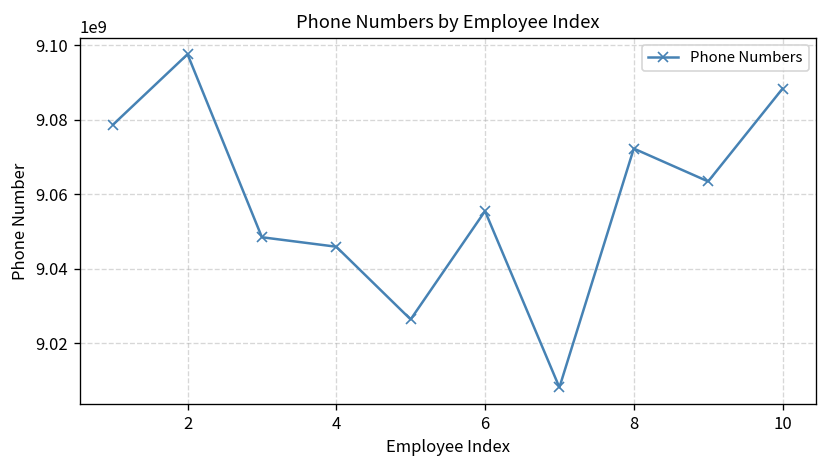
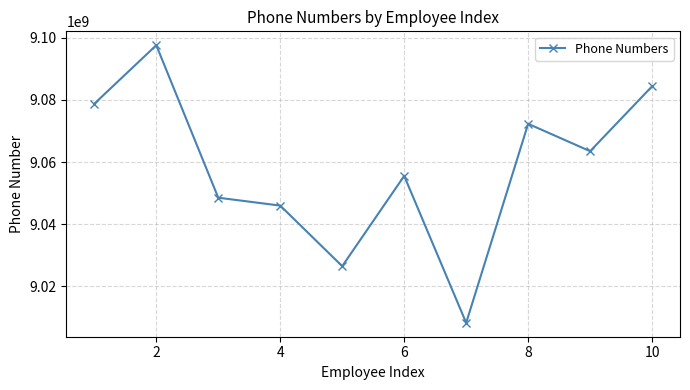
10: 9088000000 -> 9084000000
